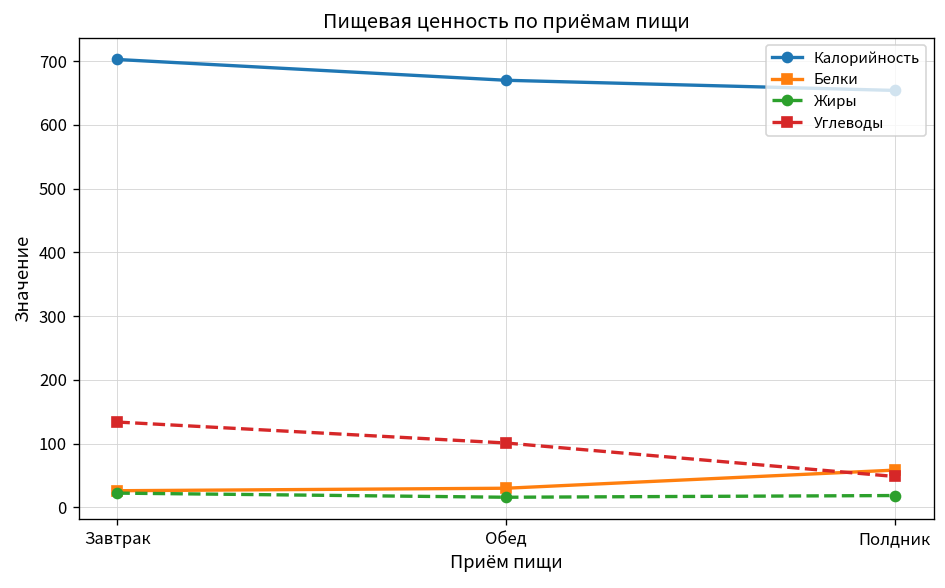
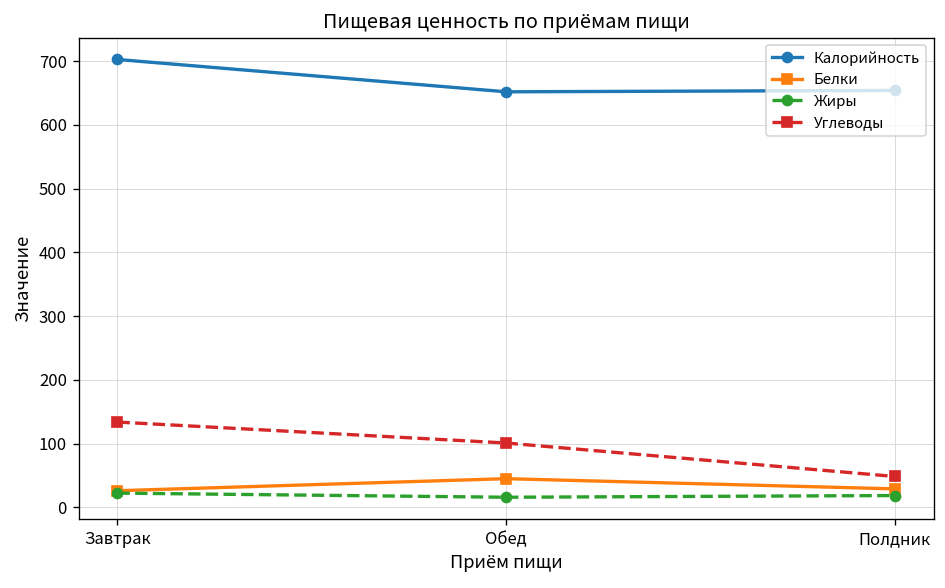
Калорийность, Обед: 670 -> 650
Белки, Обед: 30 -> 50
Белки, Полдник: 60 -> 30
